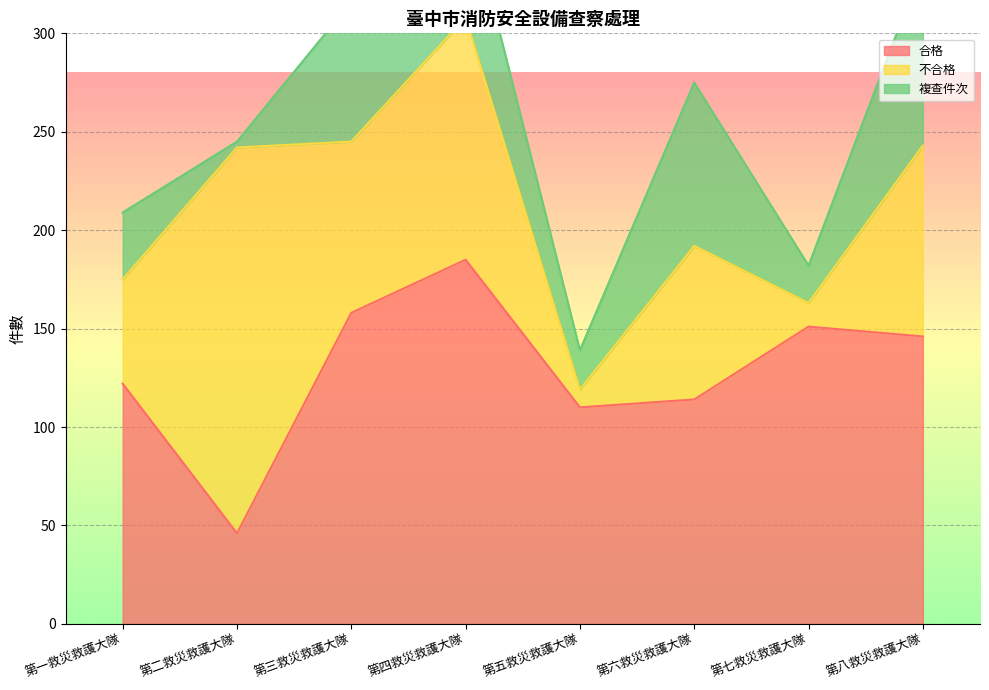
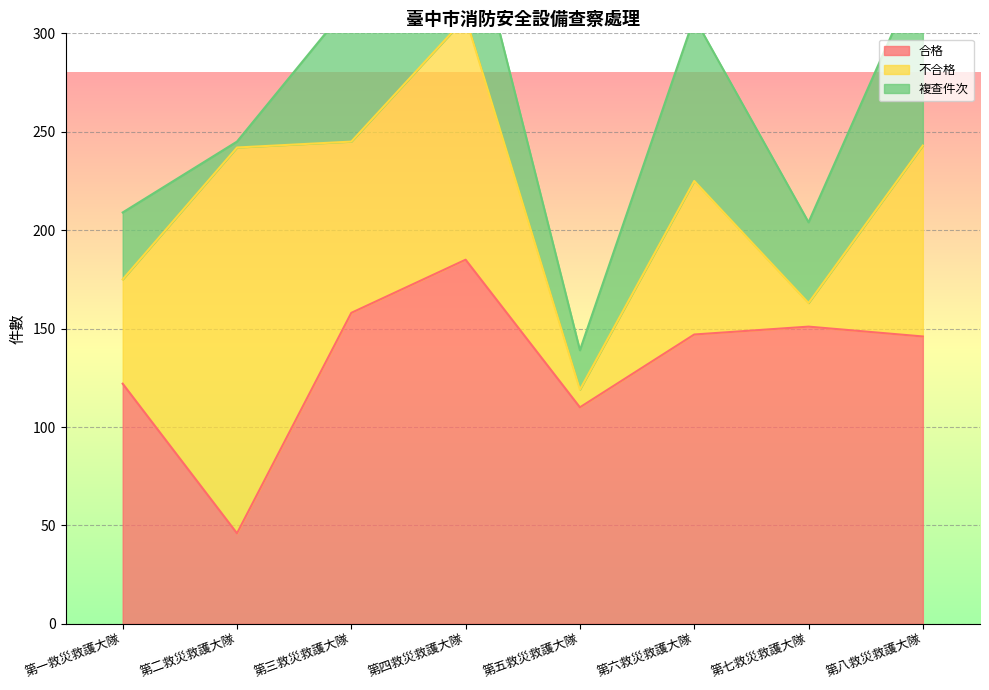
合格, 第六救災救護大隊: 114 -> 147
複查件次, 第七救災救護大隊: 19 -> 41
